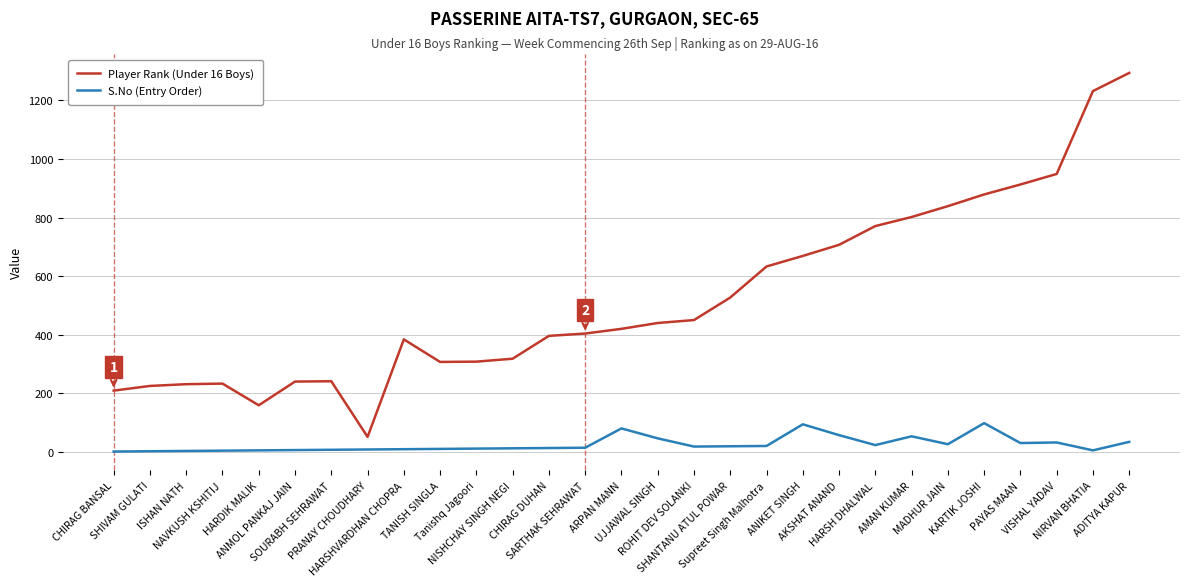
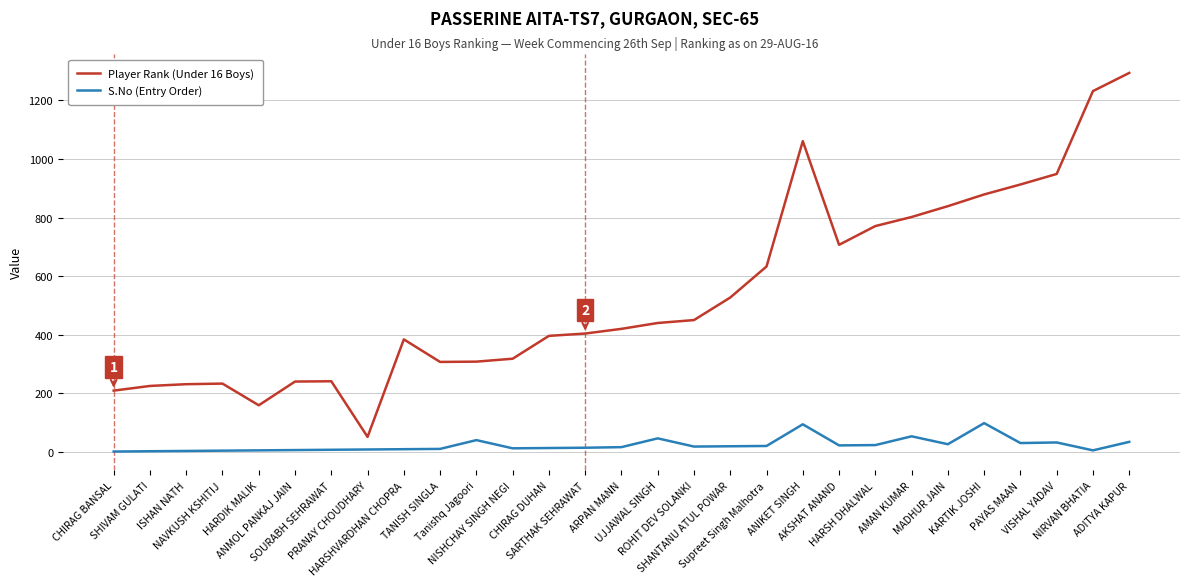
S.No (Entry Order), Tanishq Jagoori: 10 -> 40
S.No (Entry Order), ARPAN MANN: 80 -> 20
Player Rank (Under 16 Boys), ANIKET SINGH: 670 -> 1060
S.No (Entry Order), AKSHAT ANAND: 60 -> 20
